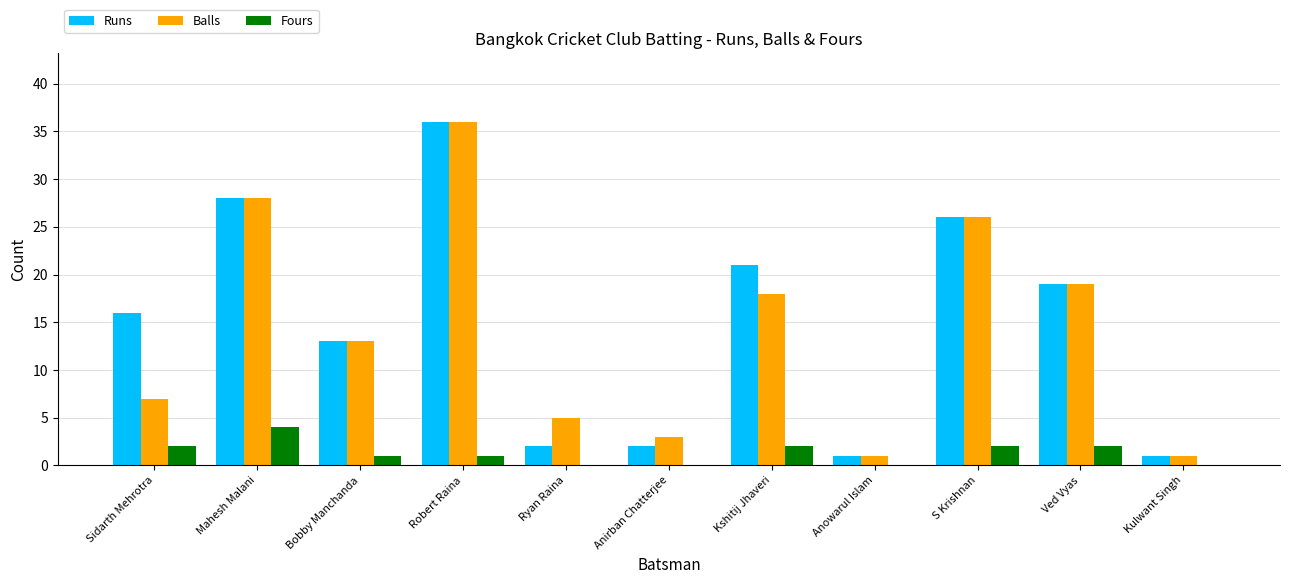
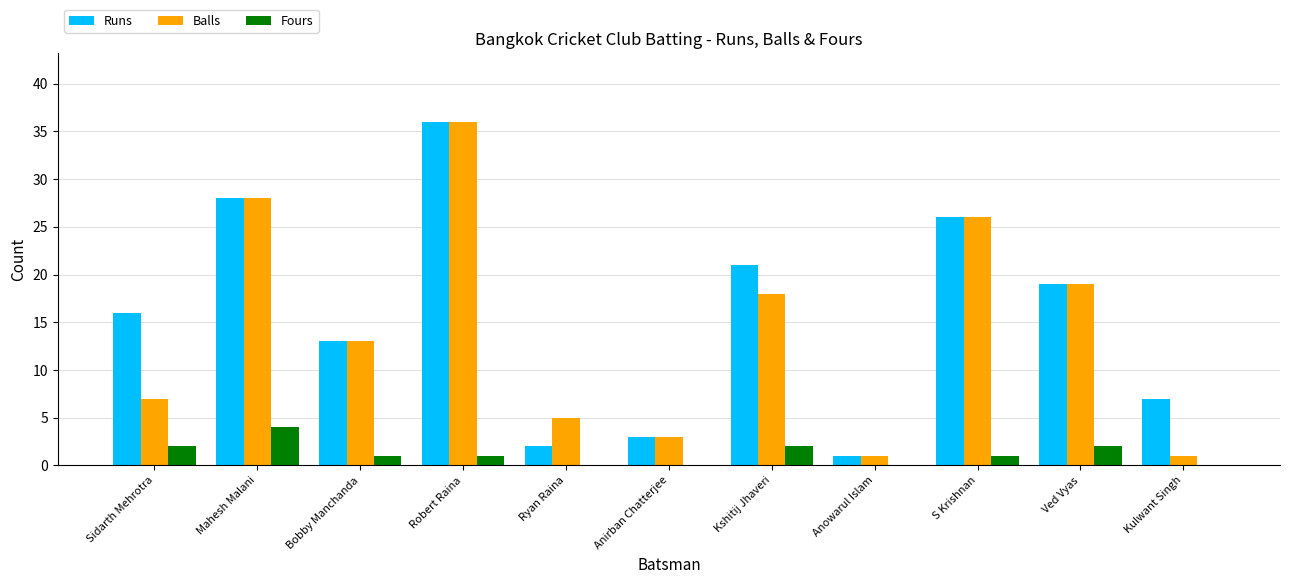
Runs, Anirban Chatterjee: 2 -> 3
Fours, S Krishnan: 2 -> 1
Runs, Kulwant Singh: 1 -> 7
